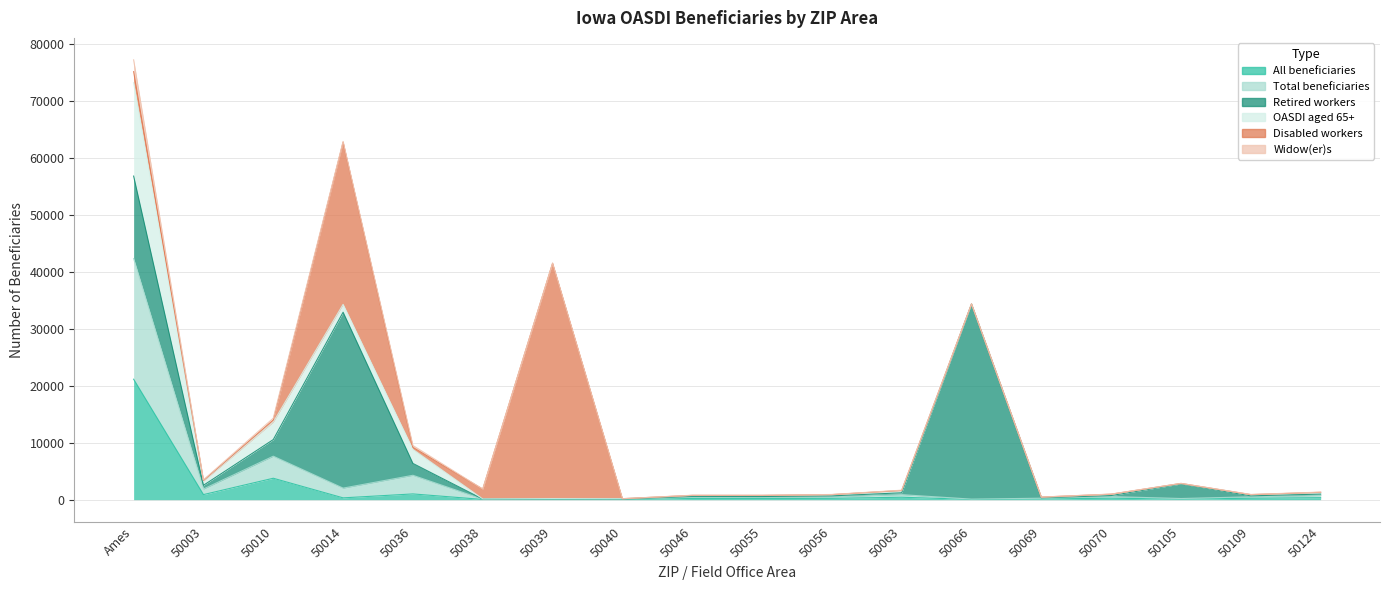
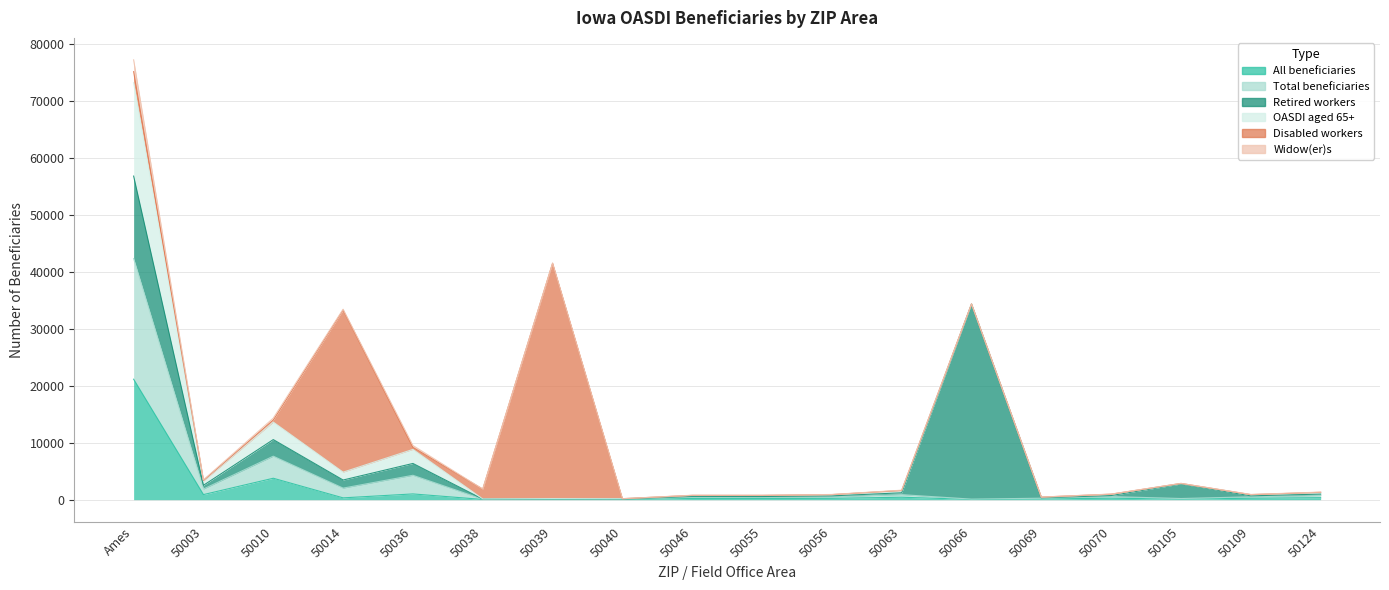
Retired workers, 50014: 31000 -> 1000
